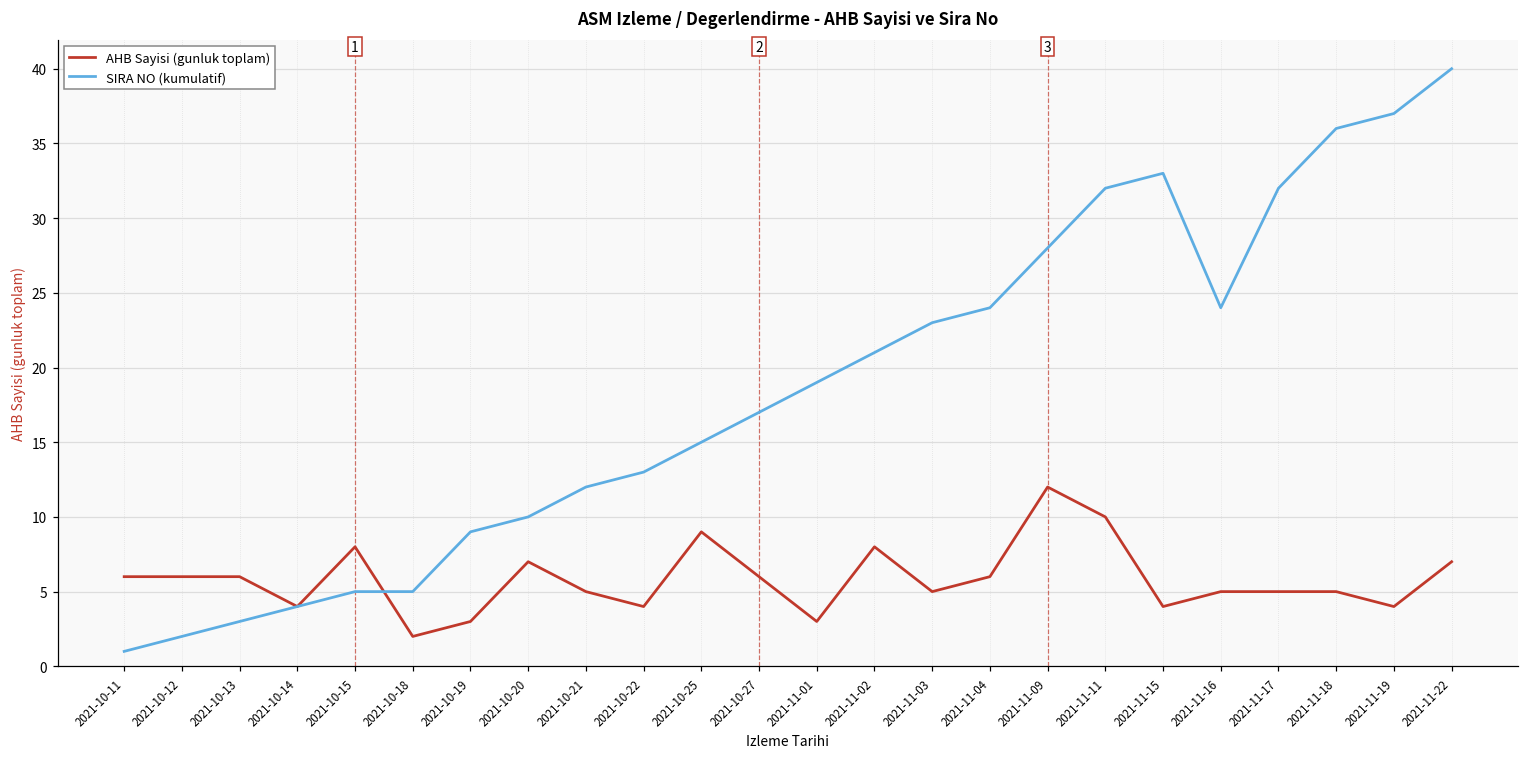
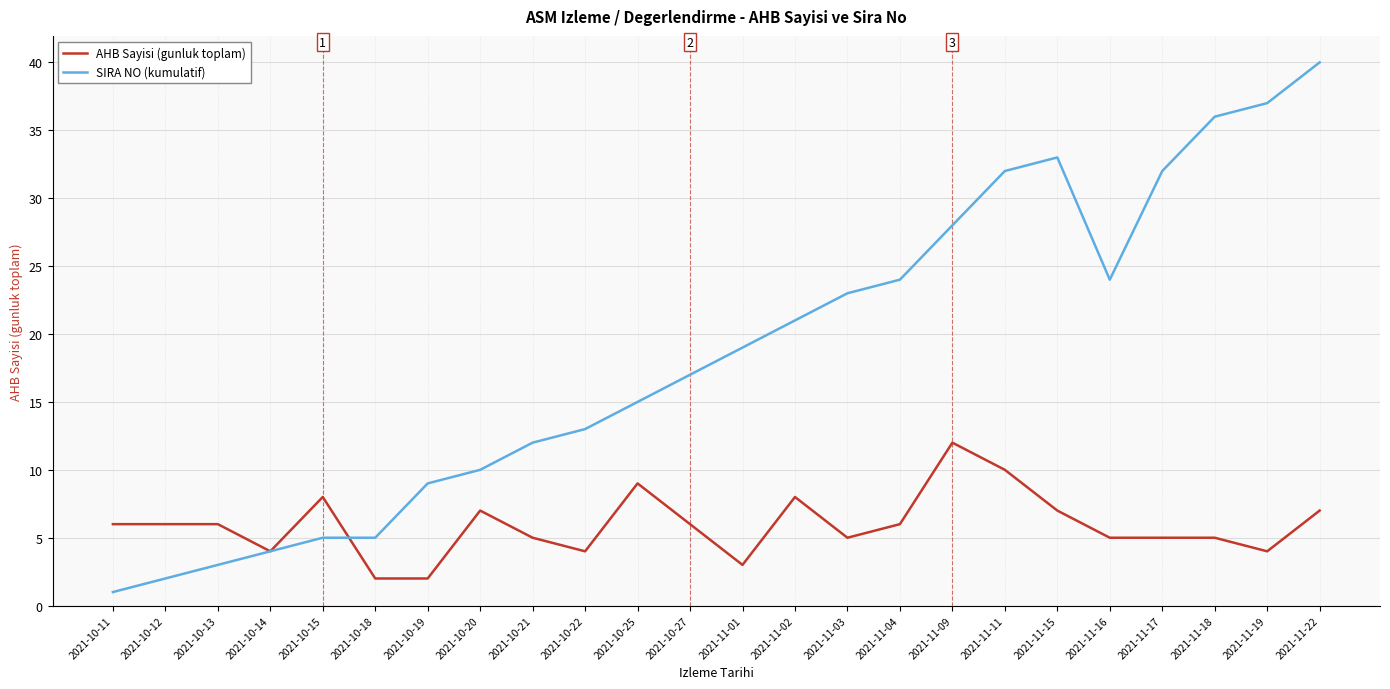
AHB Sayisi (gunluk toplam), 2021-10-19: 3 -> 2
AHB Sayisi (gunluk toplam), 2021-11-15: 4 -> 7
